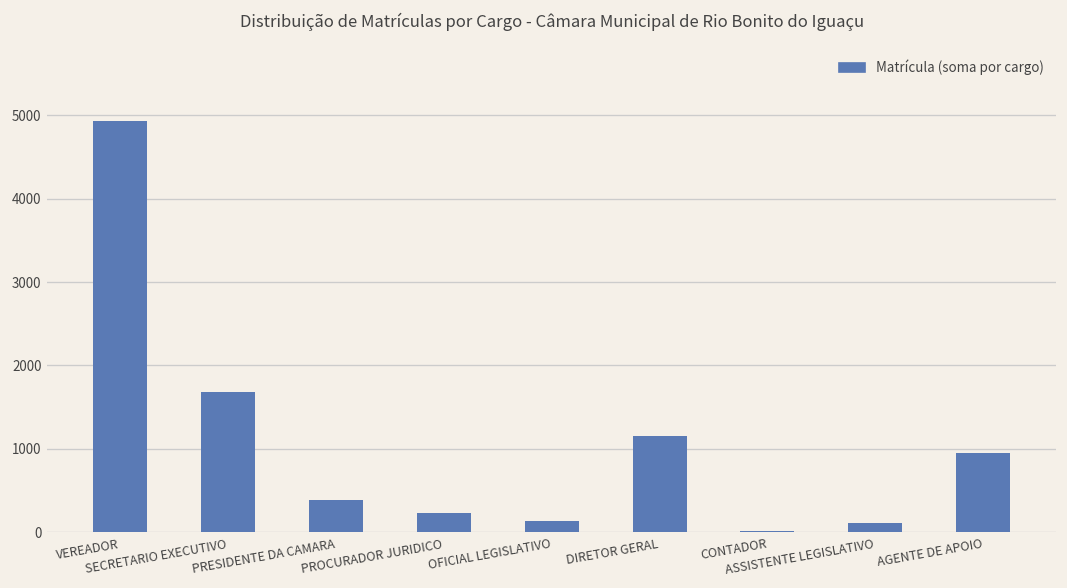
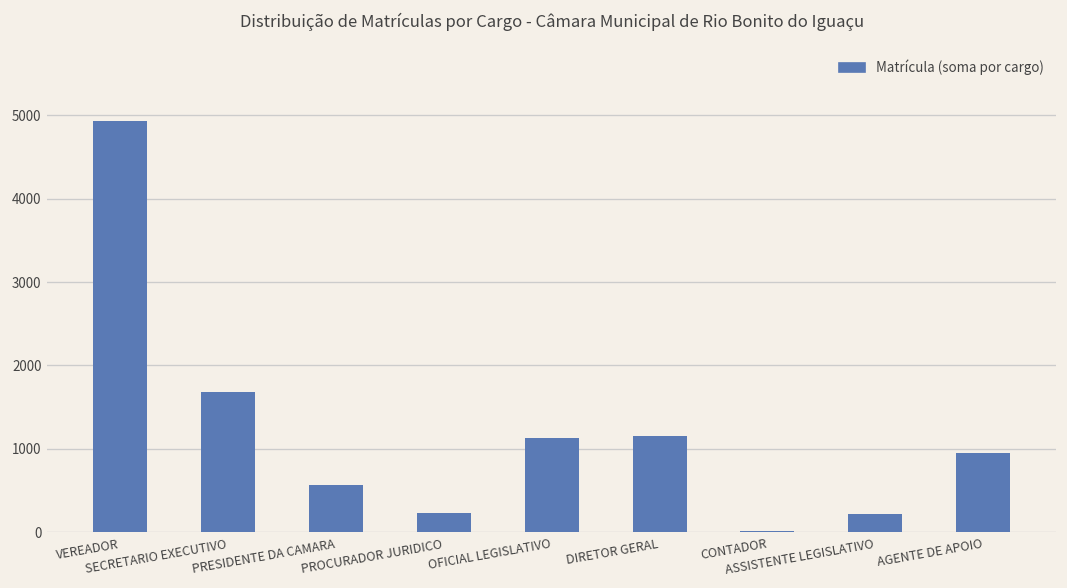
PRESIDENTE DA CAMARA: 400 -> 600
OFICIAL LEGISLATIVO: 100 -> 1100
ASSISTENTE LEGISLATIVO: 100 -> 200
